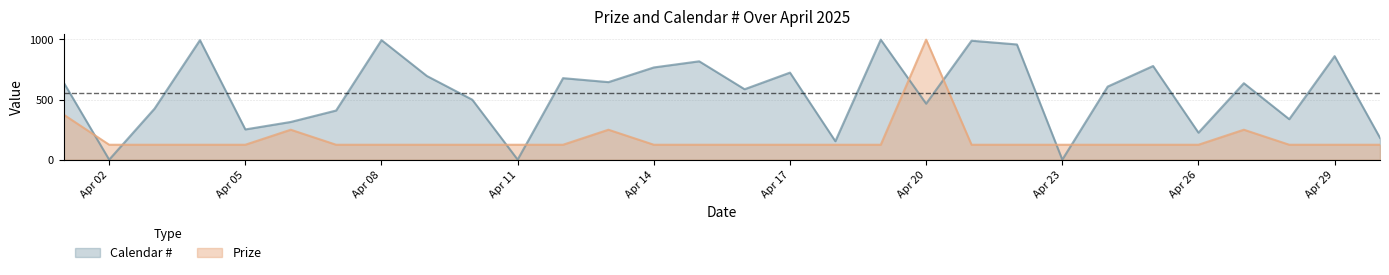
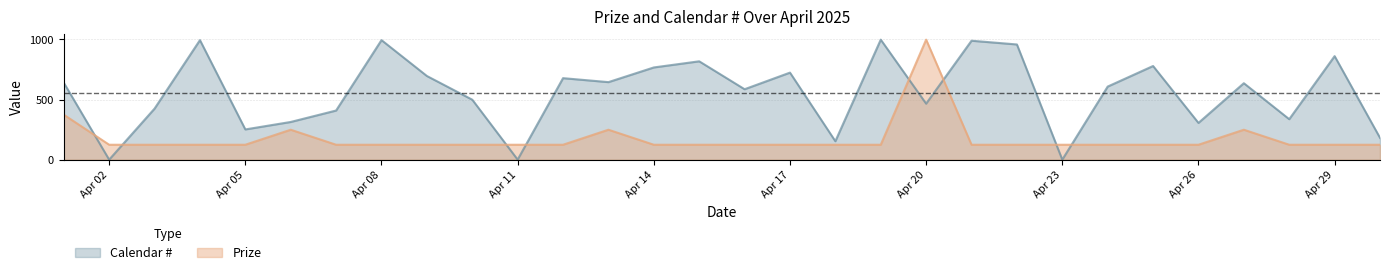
Calendar #, Apr 26: 230 -> 310
